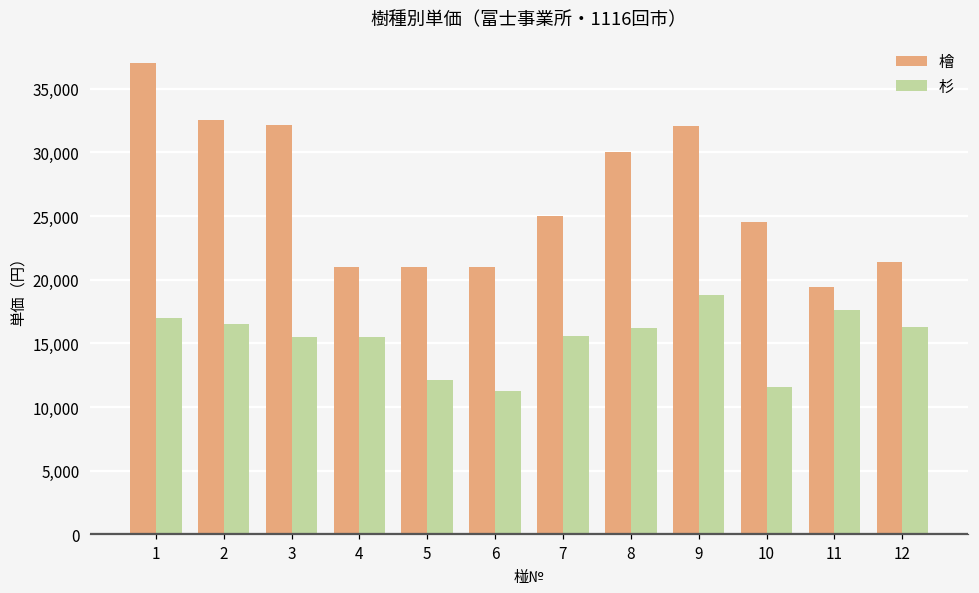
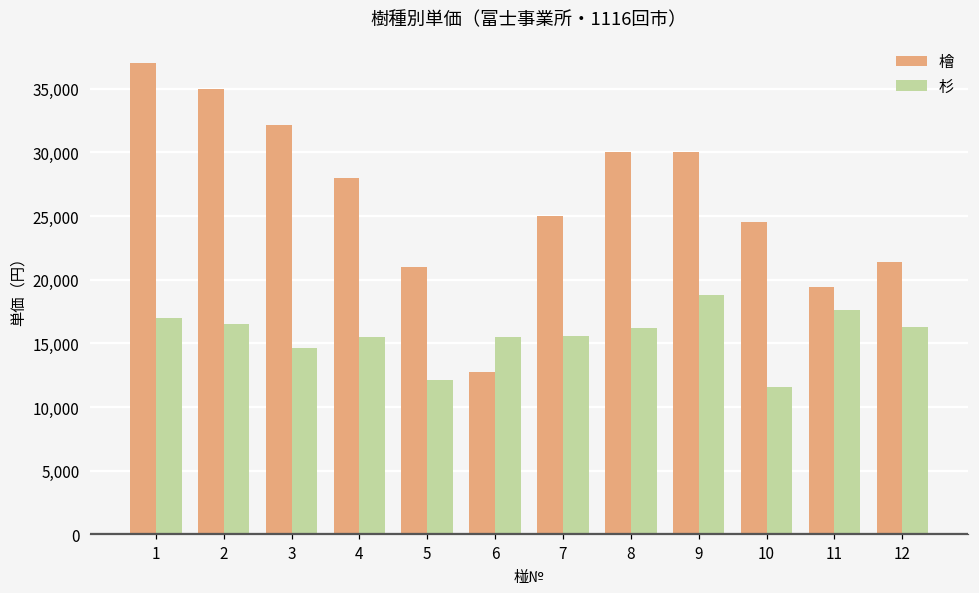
檜, 2: 32,500 -> 35,000
杉, 3: 15,500 -> 14,600
檜, 4: 21,000 -> 28,000
檜, 6: 21,000 -> 12,700
杉, 6: 11,300 -> 15,500
檜, 9: 32,100 -> 30,000
